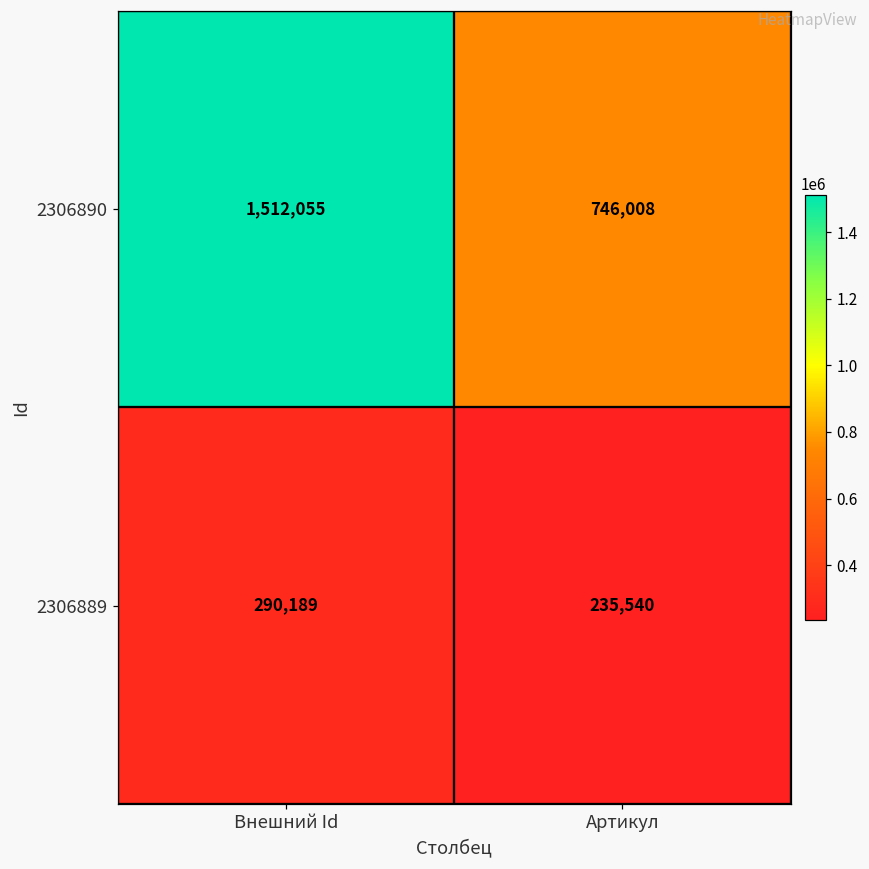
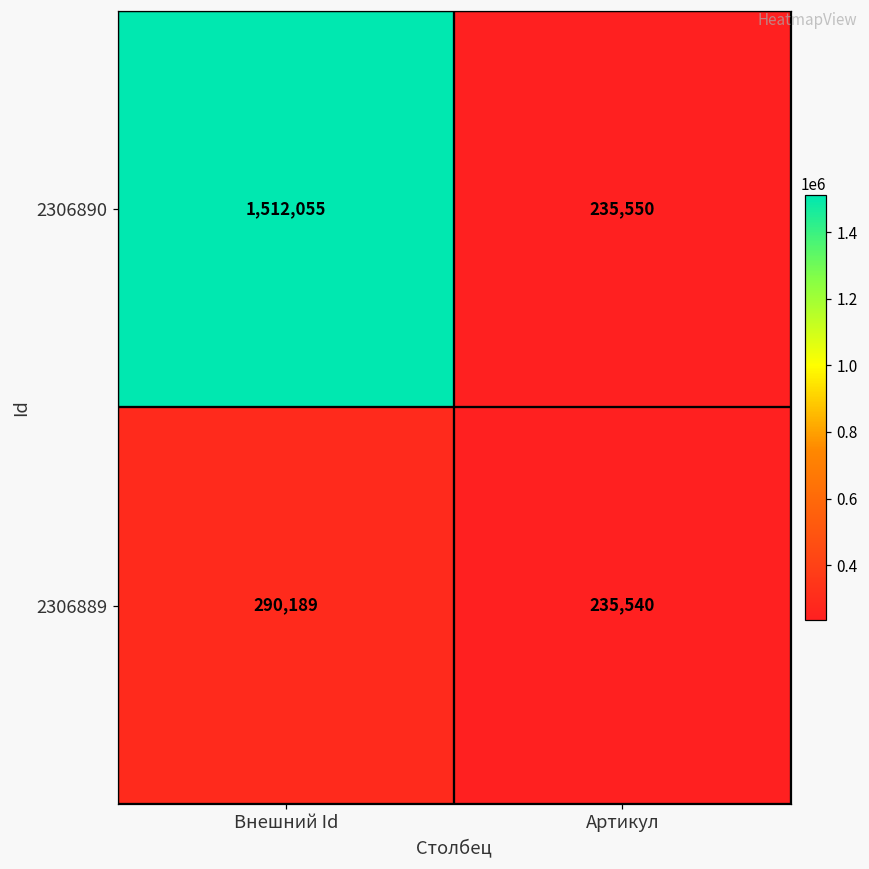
2306890, Артикул: 746,008 -> 235,550
